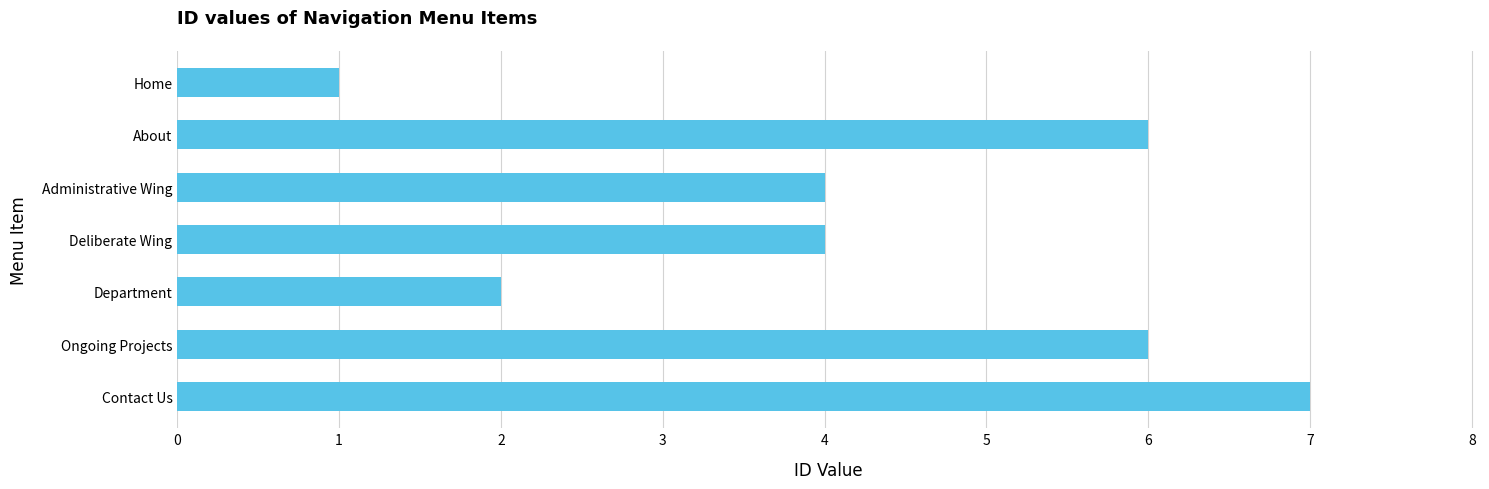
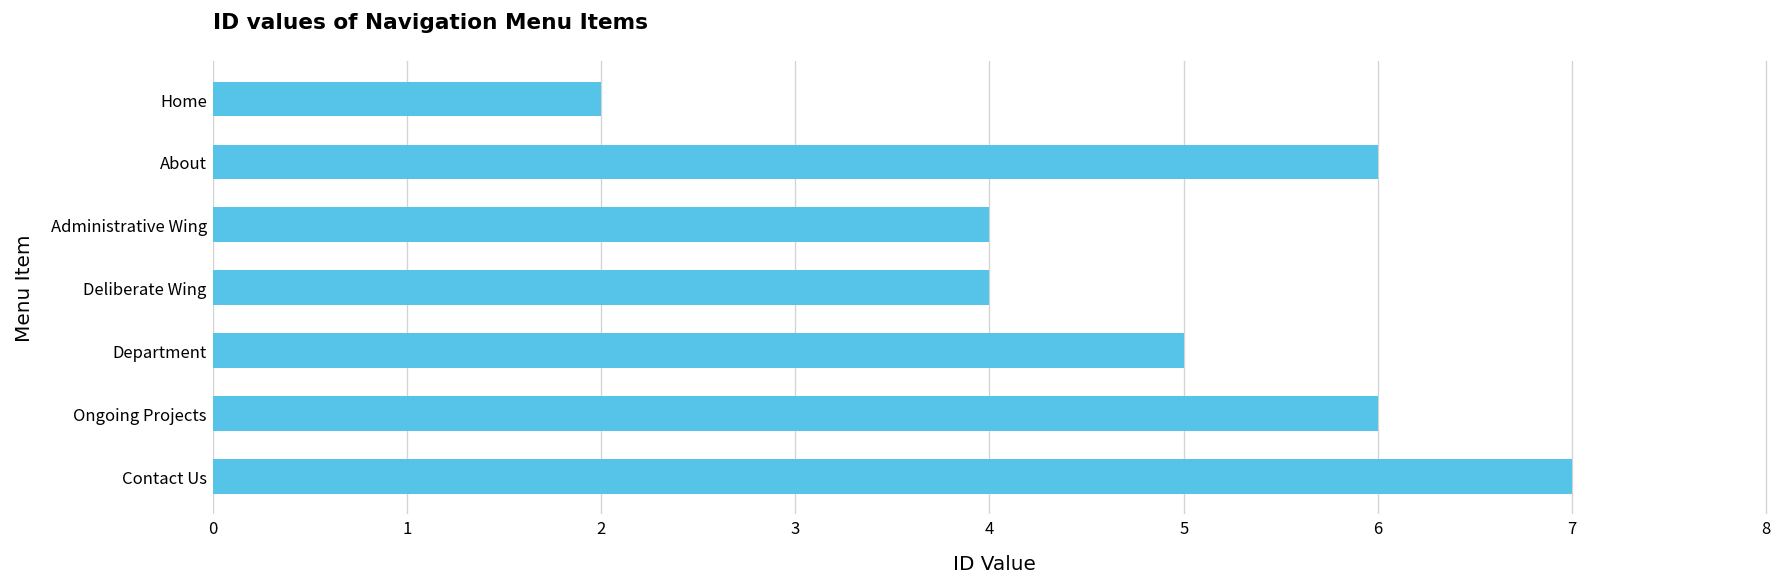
Home: 1 -> 2
Department: 2 -> 5
